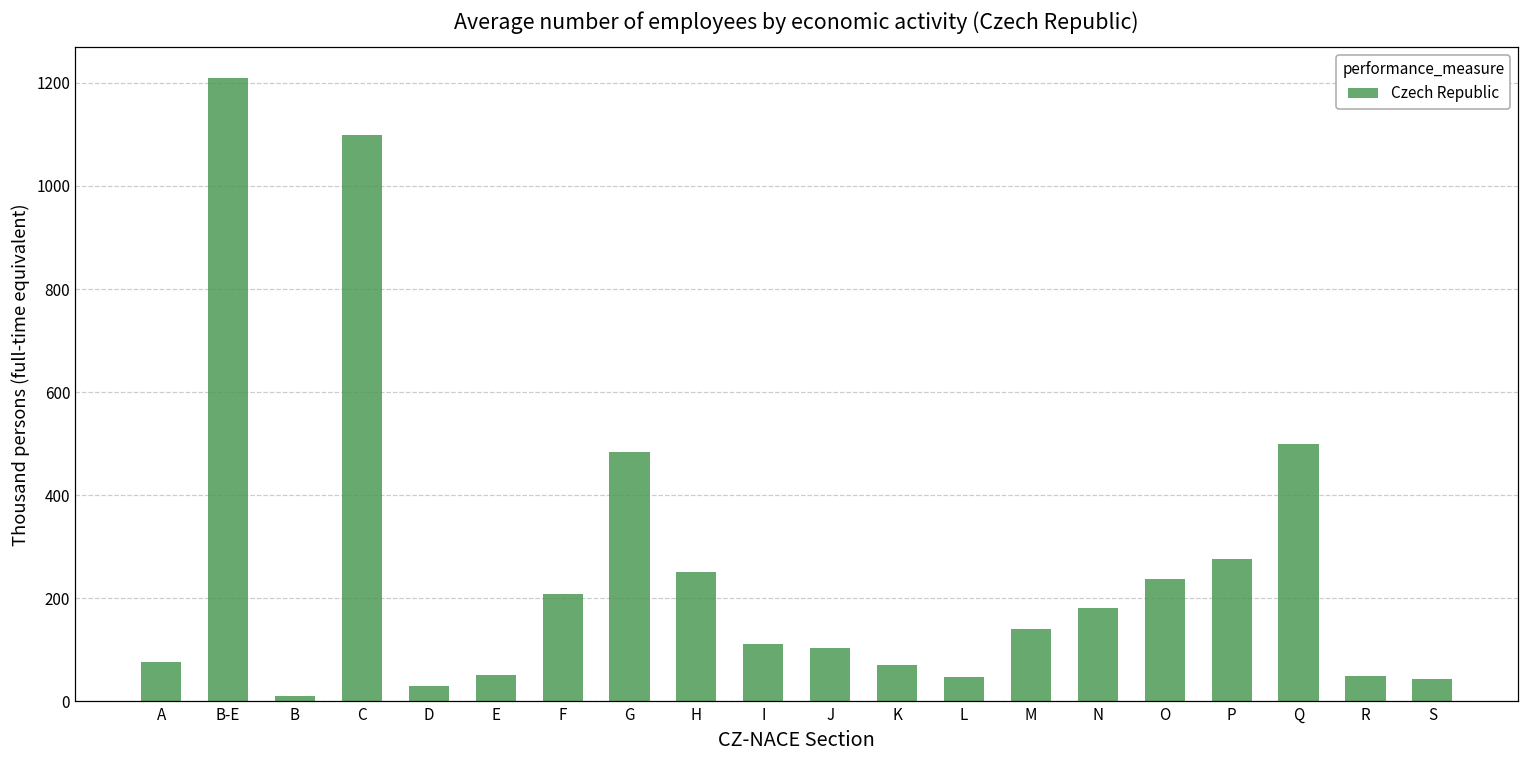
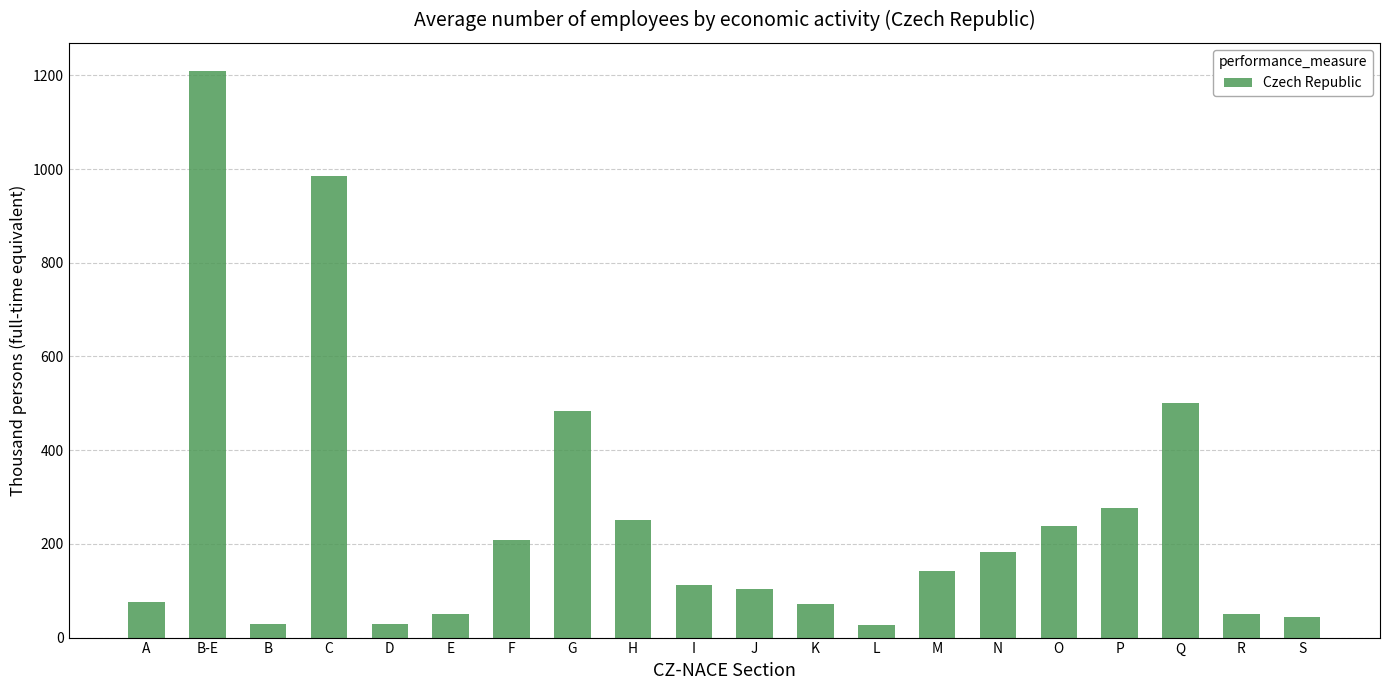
B: 10 -> 30
C: 1100 -> 980
L: 50 -> 30
